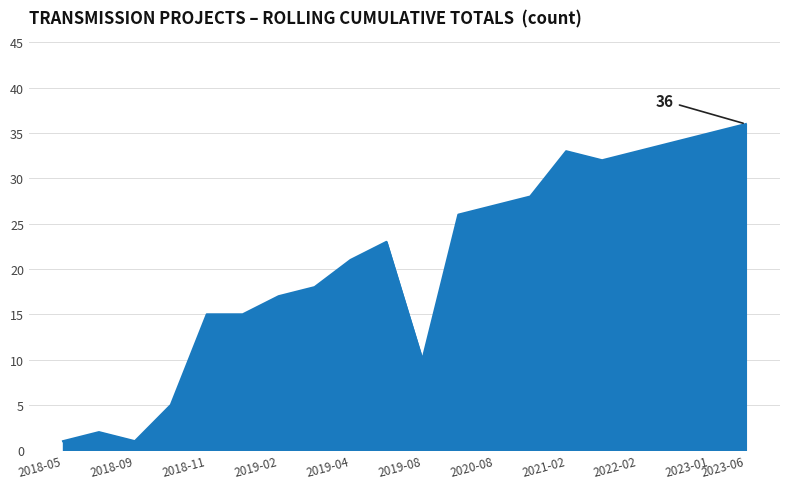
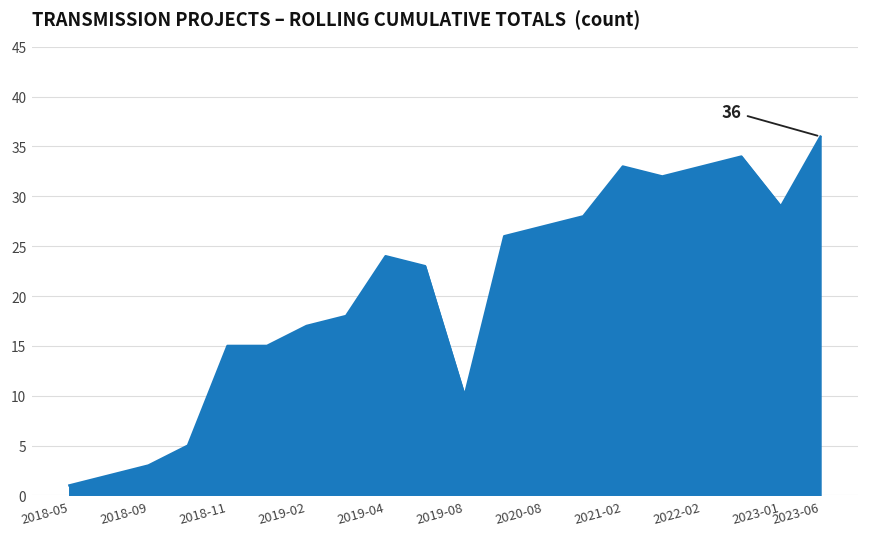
2018-09: 1 -> 3
2019-04: 21 -> 24
2023-01: 35 -> 29
